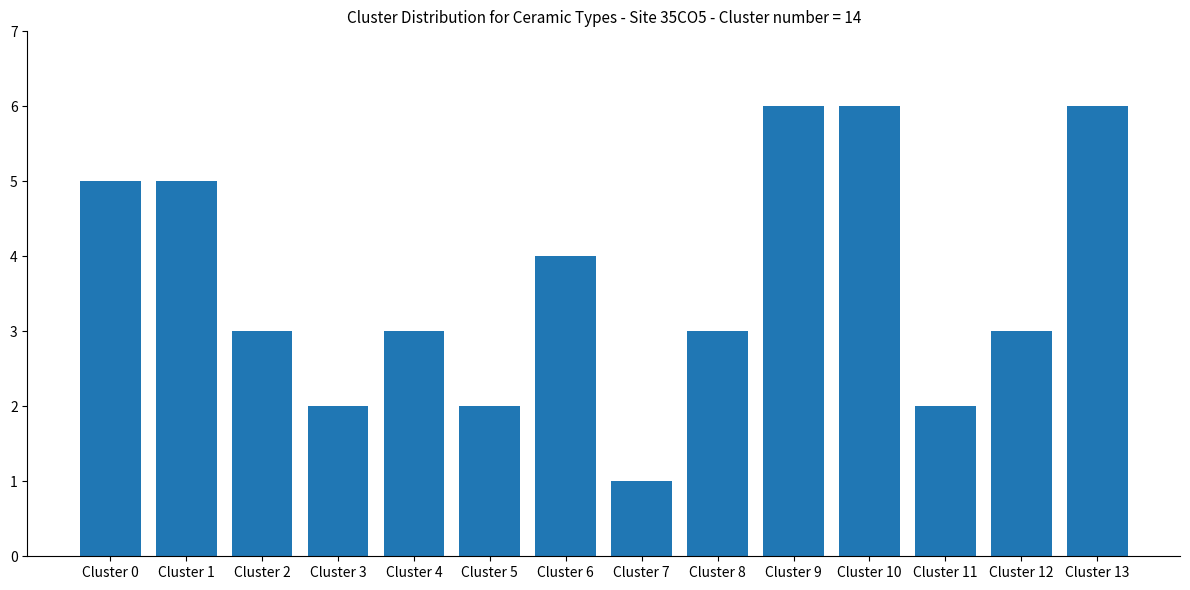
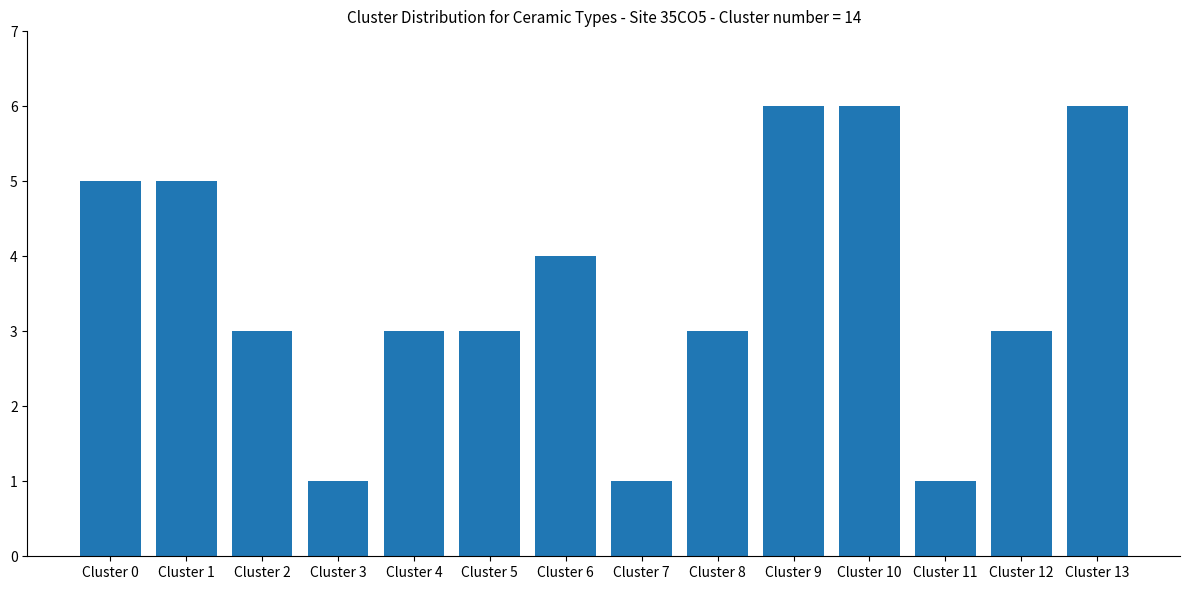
Cluster 3: 2 -> 1
Cluster 5: 2 -> 3
Cluster 11: 2 -> 1
